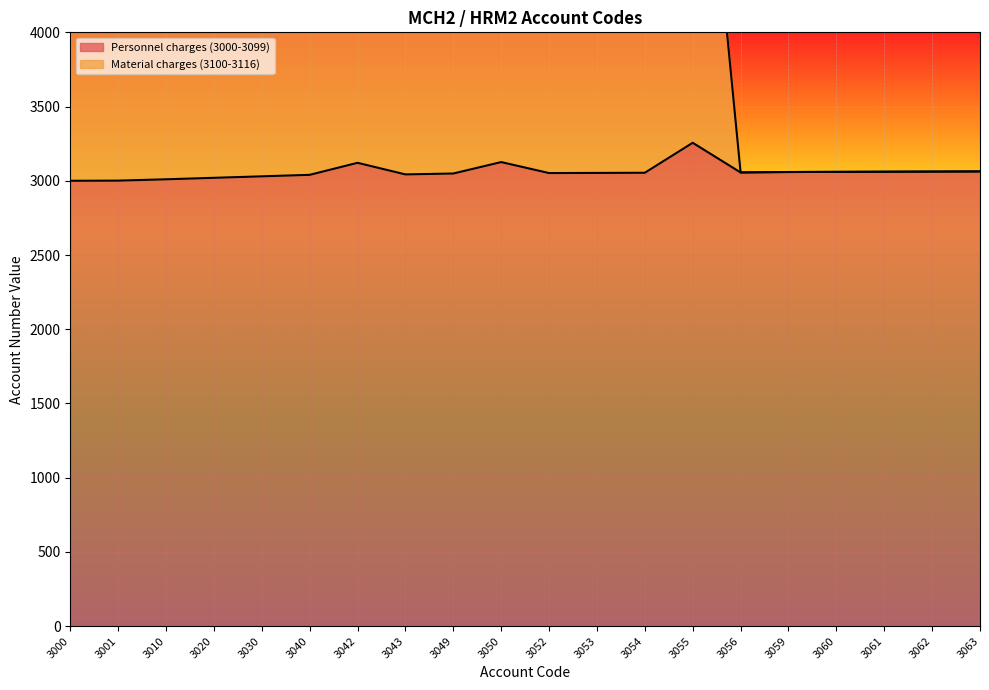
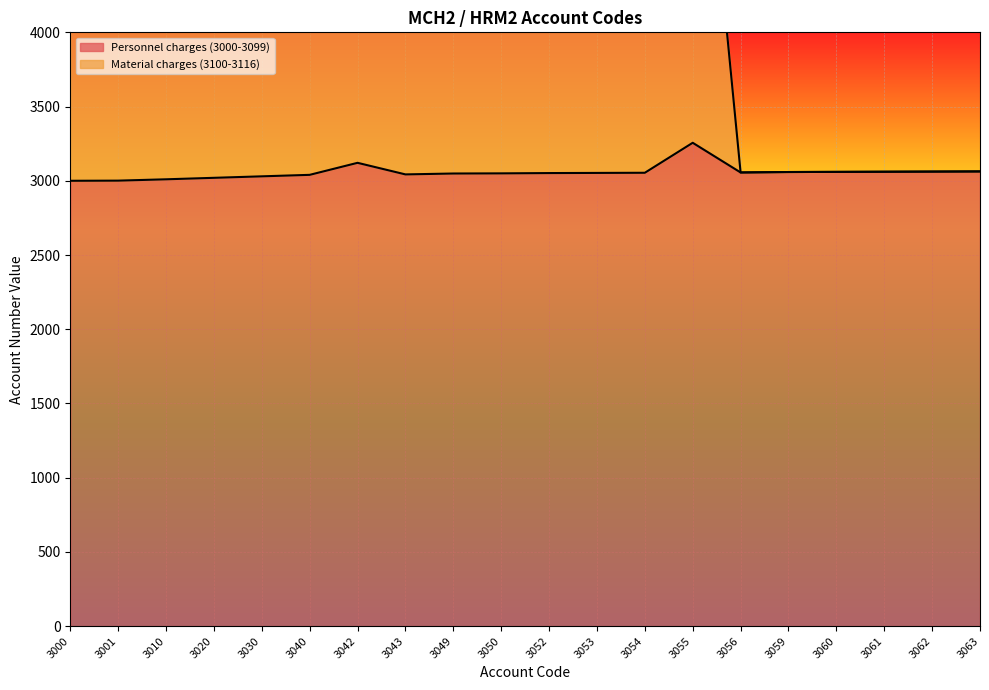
Personnel charges (3000-3099), 3050: 3130 -> 3050
